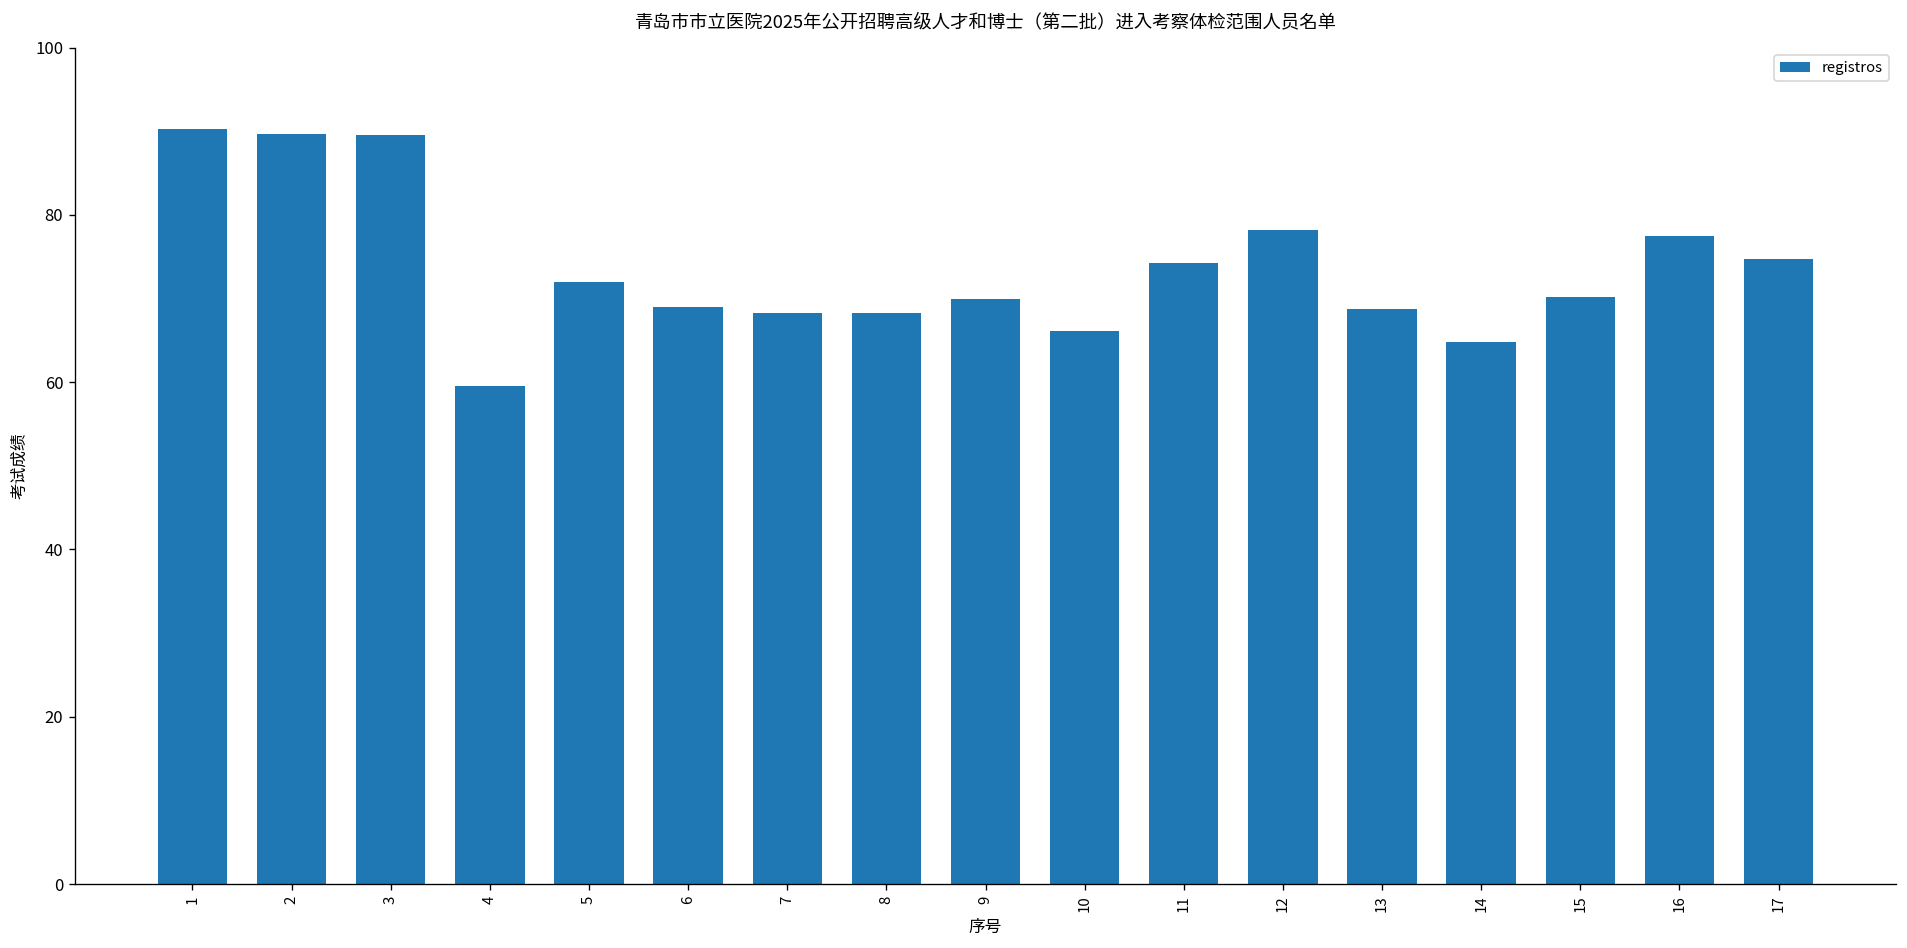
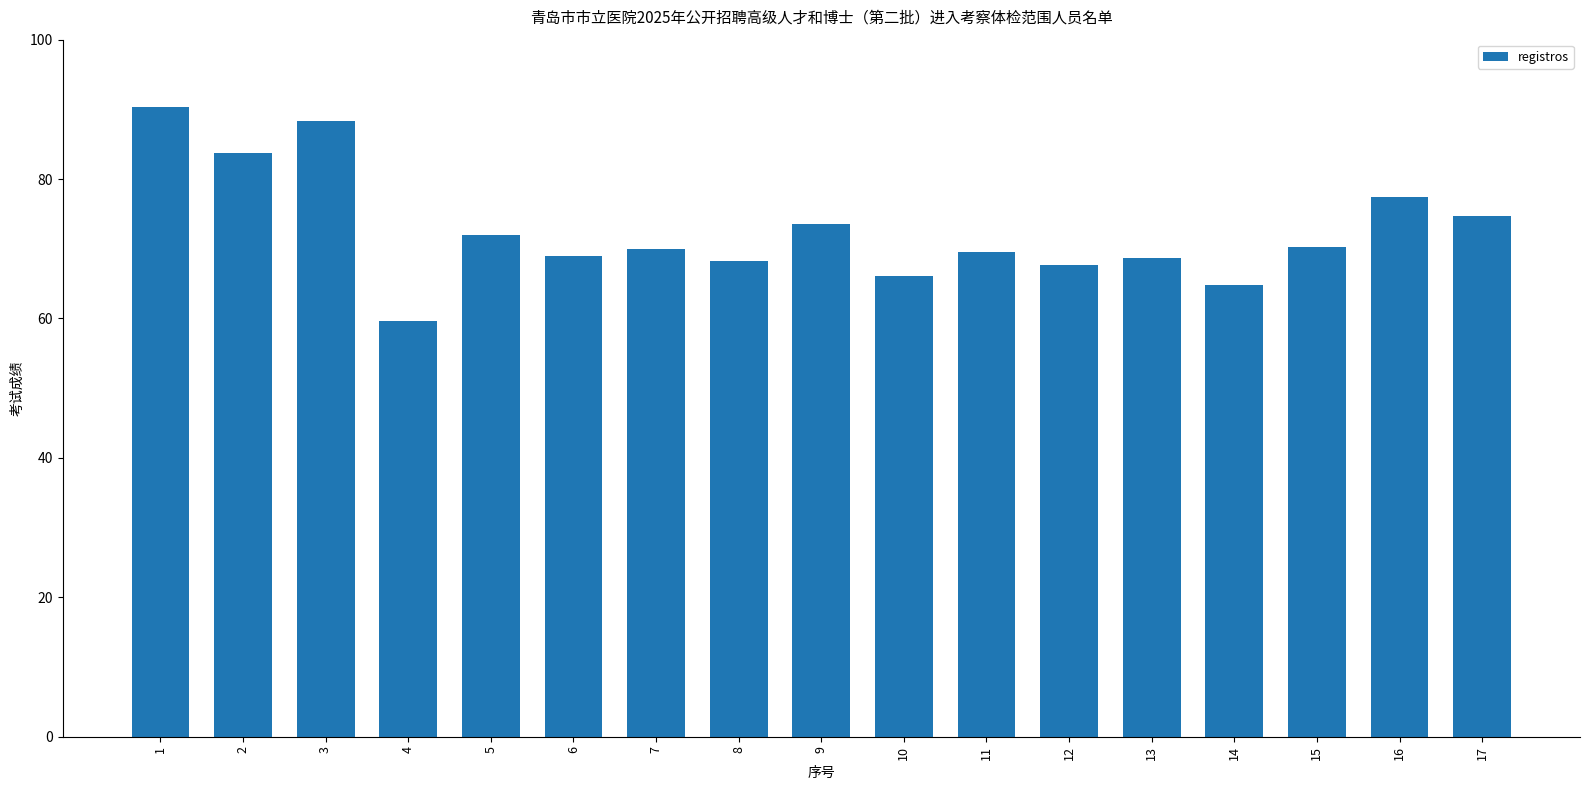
2: 90 -> 84
3: 90 -> 88
7: 68 -> 70
9: 70 -> 74
11: 74 -> 70
12: 78 -> 68
